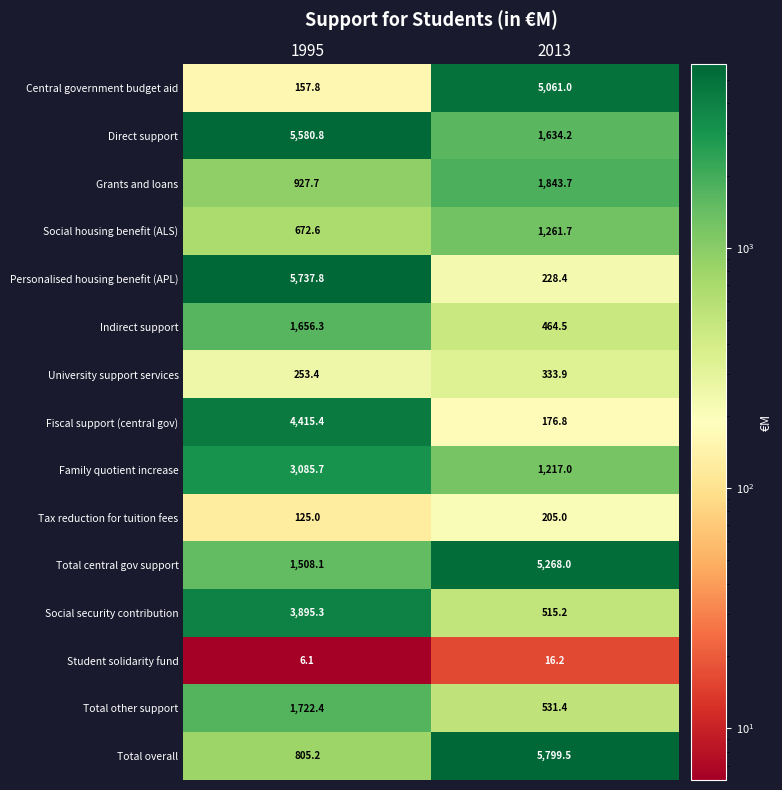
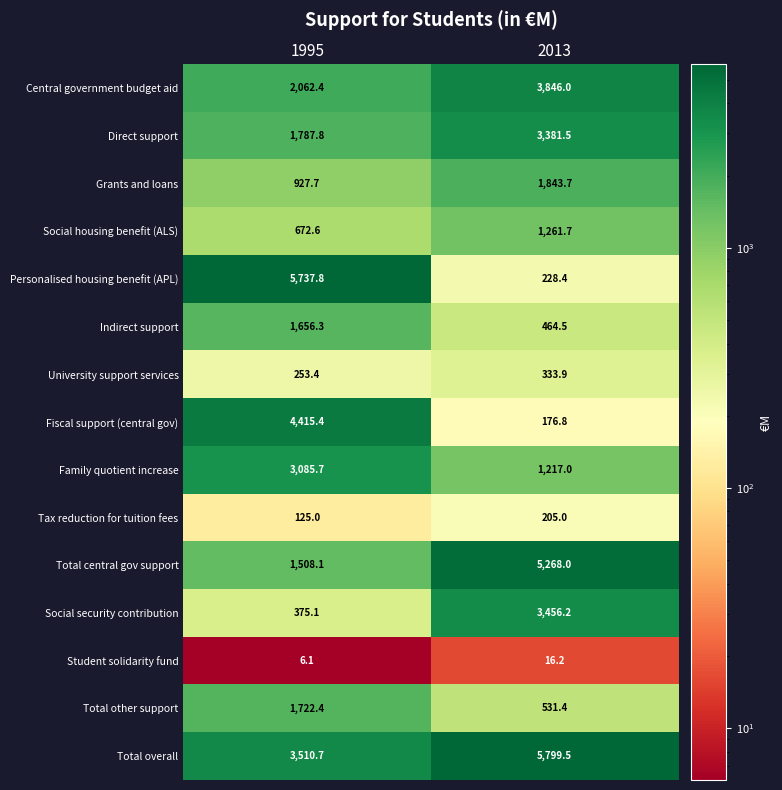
Central government budget aid, 1995: 157.8 -> 2,062.4
Central government budget aid, 2013: 5,061.0 -> 3,846.0
Direct support, 1995: 5,580.8 -> 1,787.8
Direct support, 2013: 1,634.2 -> 3,381.5
Social security contribution, 1995: 3,895.3 -> 375.1
Social security contribution, 2013: 515.2 -> 3,456.2
Total overall, 1995: 805.2 -> 3,510.7
